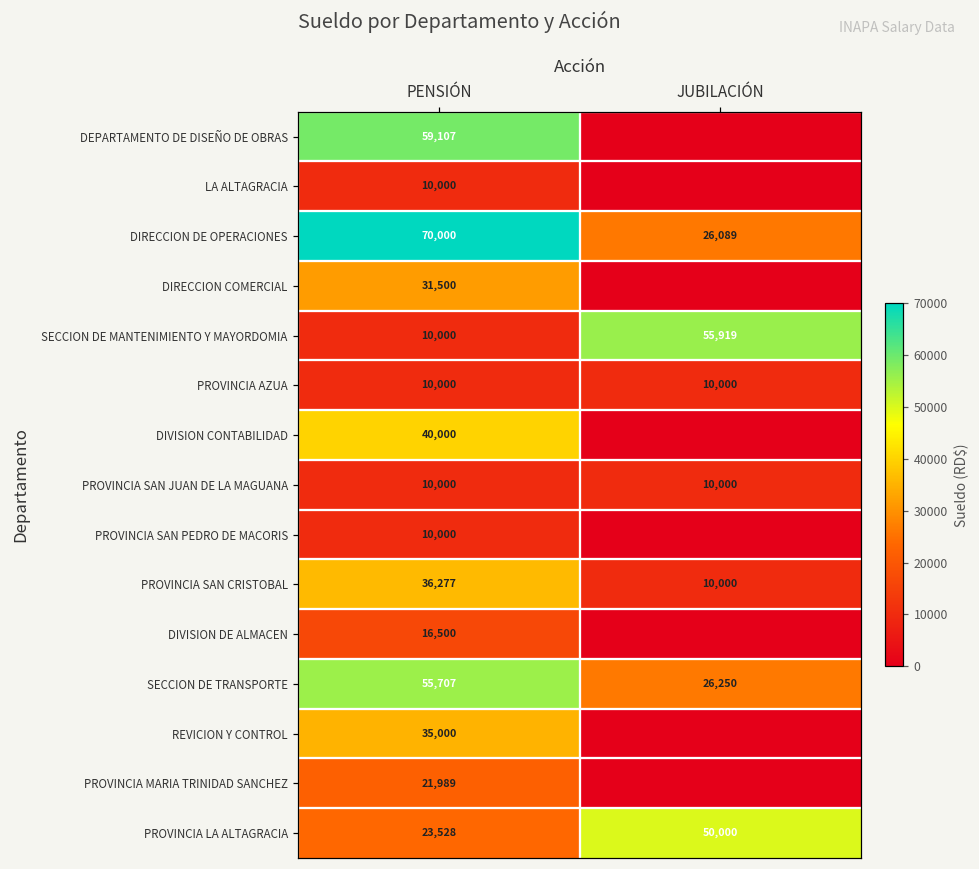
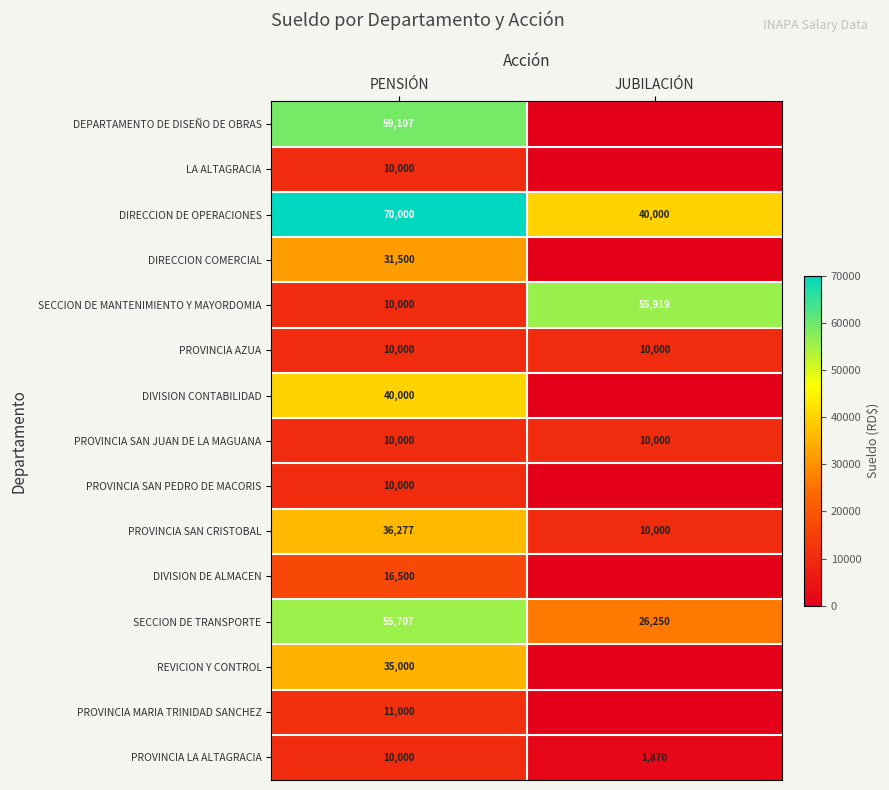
DIRECCION DE OPERACIONES, JUBILACIÓN: 26,089 -> 40,000
PROVINCIA MARIA TRINIDAD SANCHEZ, PENSIÓN: 21,989 -> 11,000
PROVINCIA LA ALTAGRACIA, PENSIÓN: 23,528 -> 10,000
PROVINCIA LA ALTAGRACIA, JUBILACIÓN: 50,000 -> 1,870
